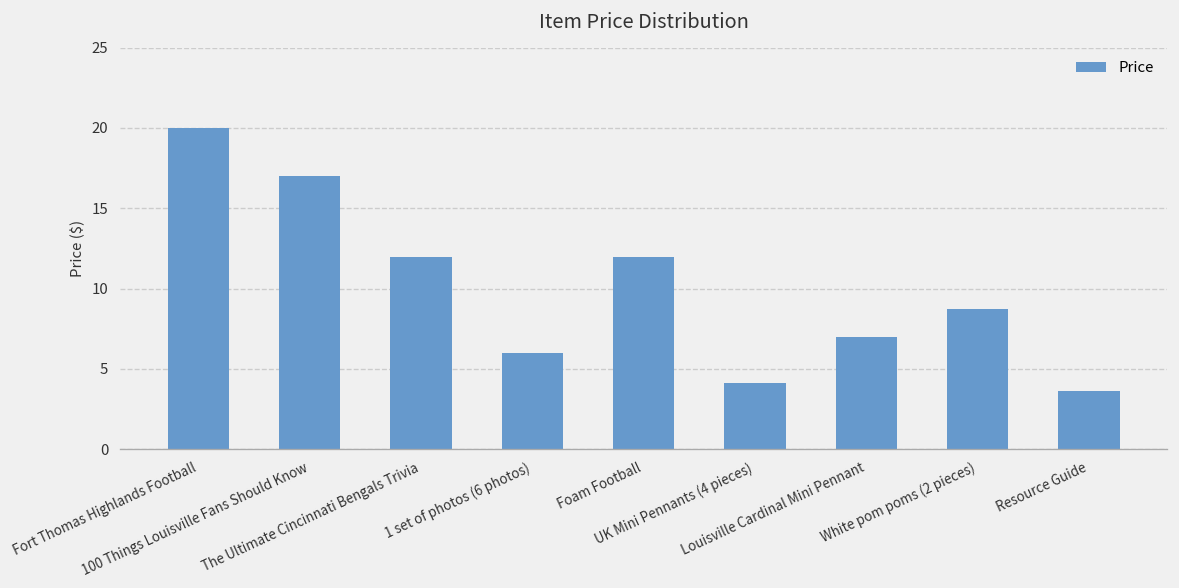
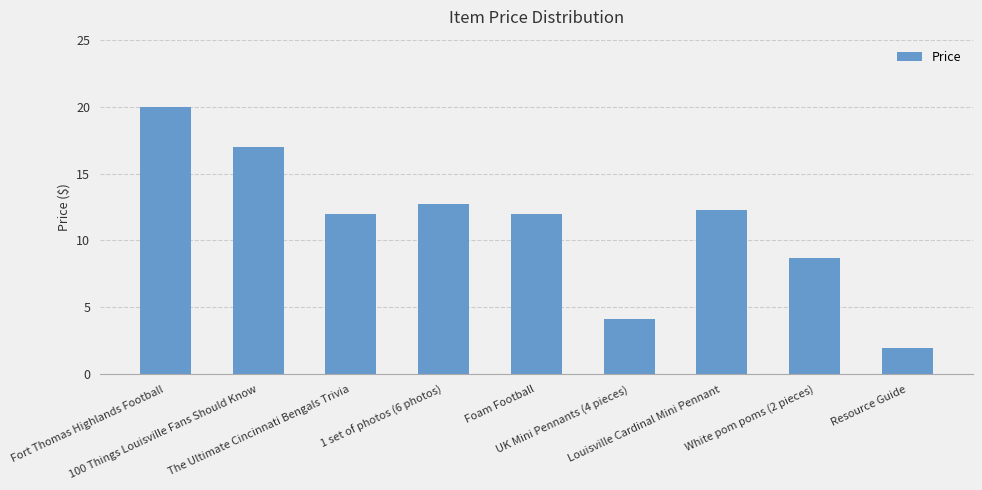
1 set of photos (6 photos): 6.0 -> 12.7
Louisville Cardinal Mini Pennant: 7.0 -> 12.2
Resource Guide: 3.6 -> 2.0
